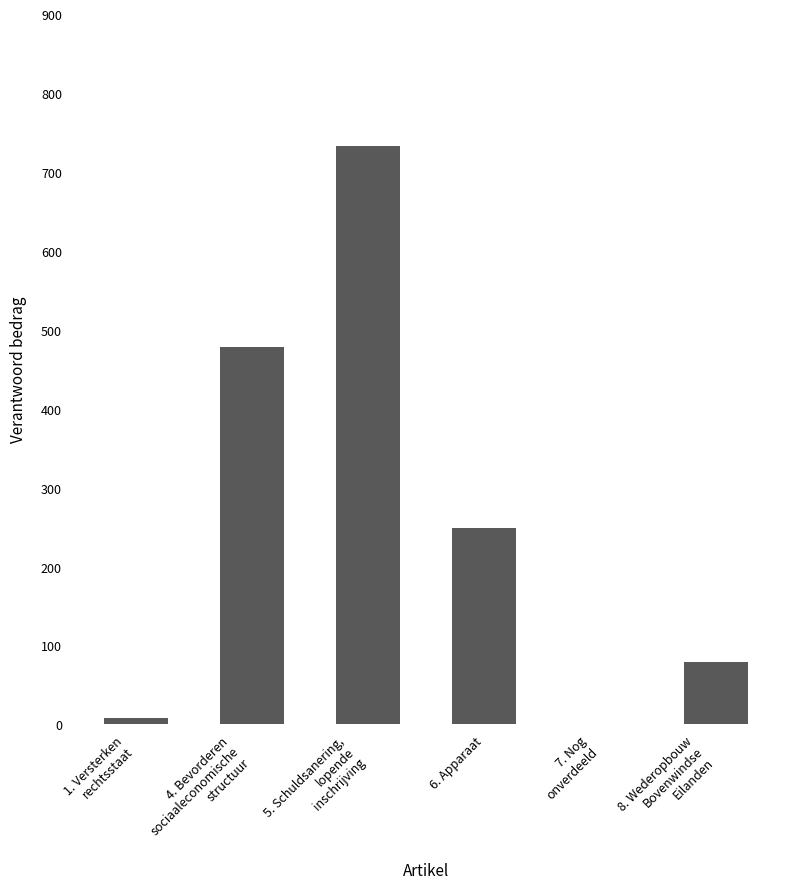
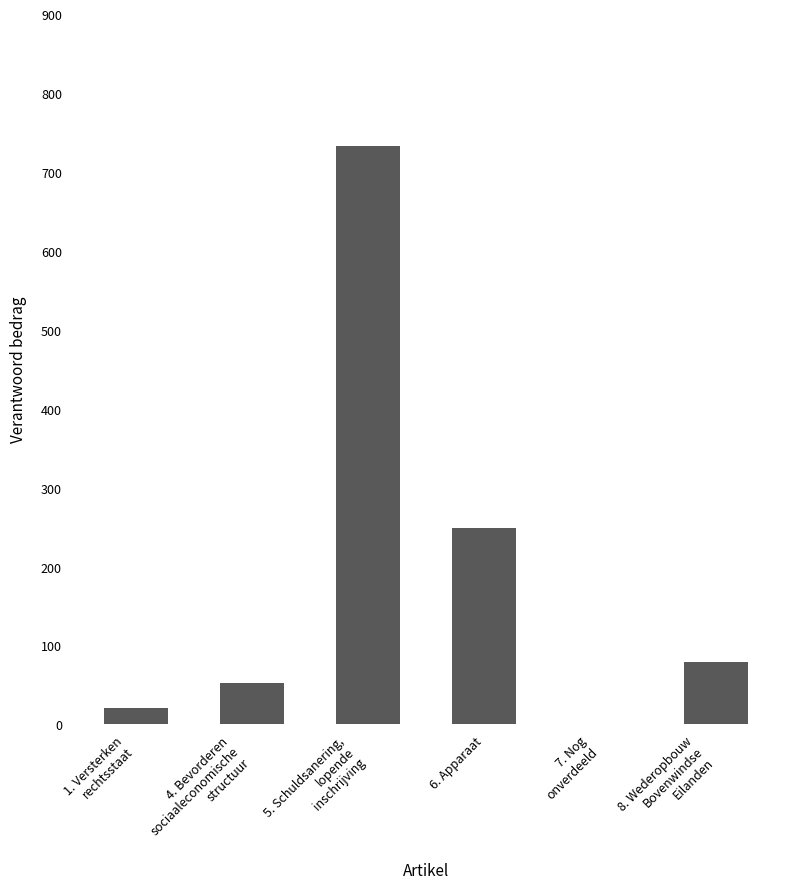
1. Versterken rechtsstaat: 10 -> 20
4. Bevorderen sociaaleconomische structuur: 480 -> 50
